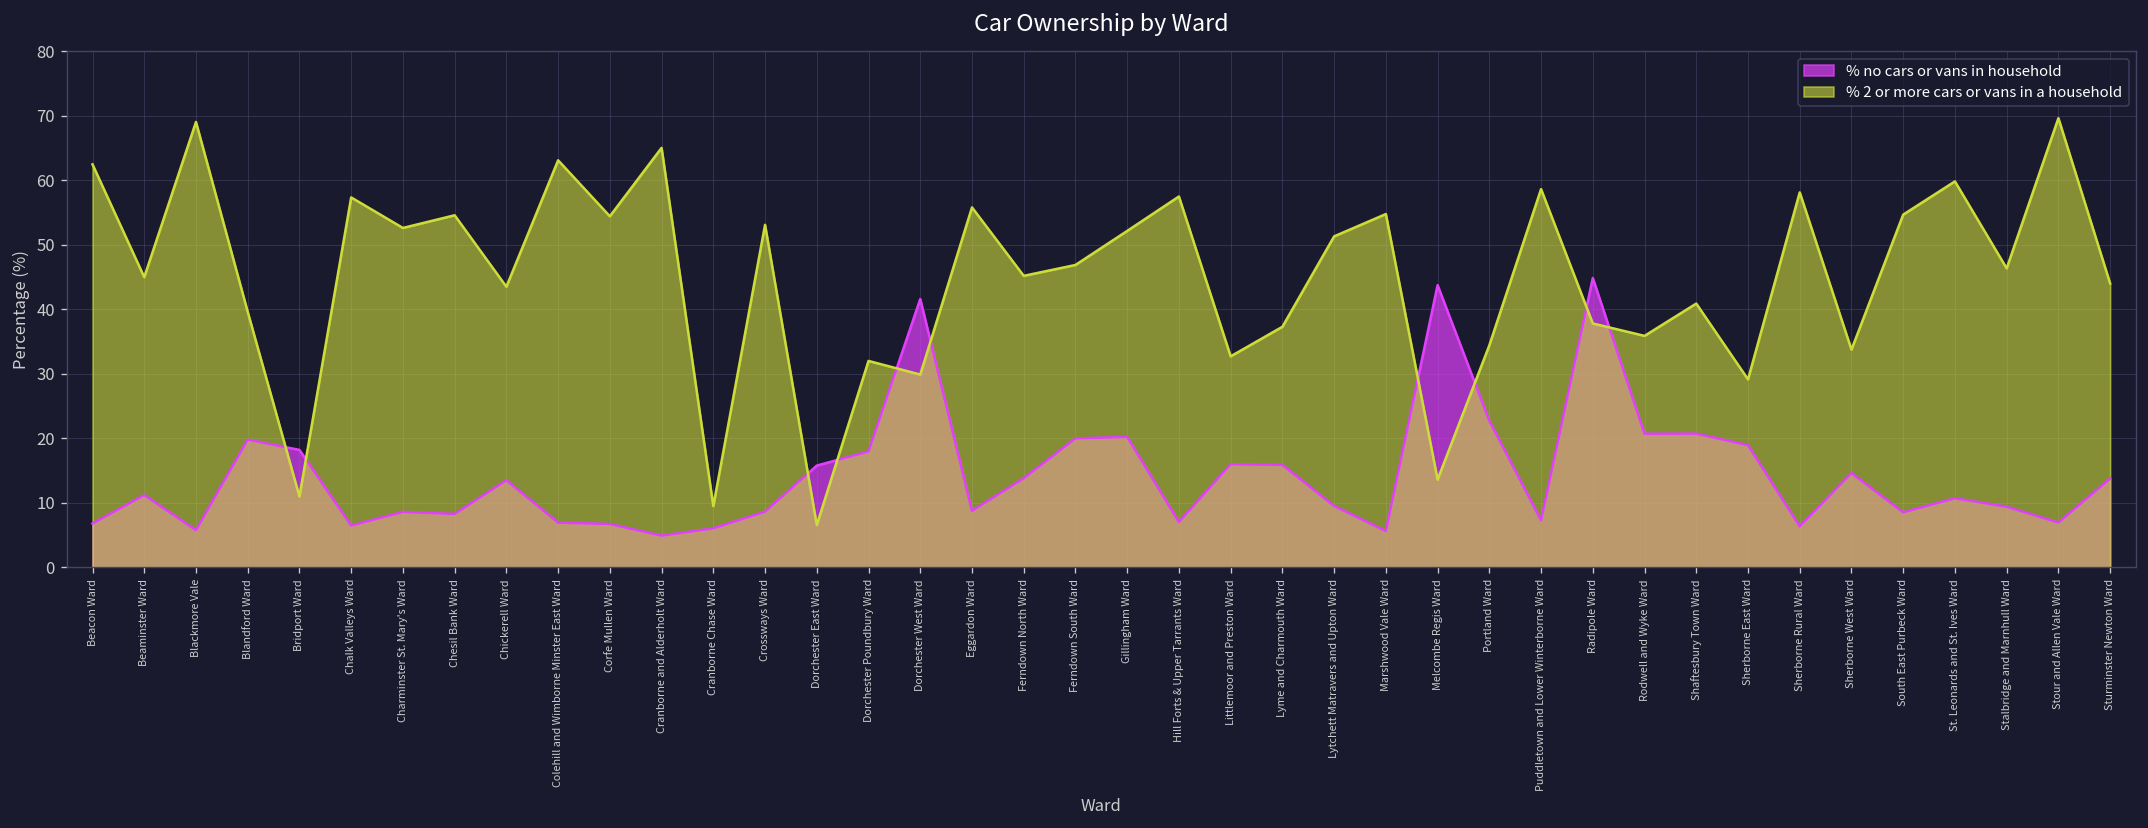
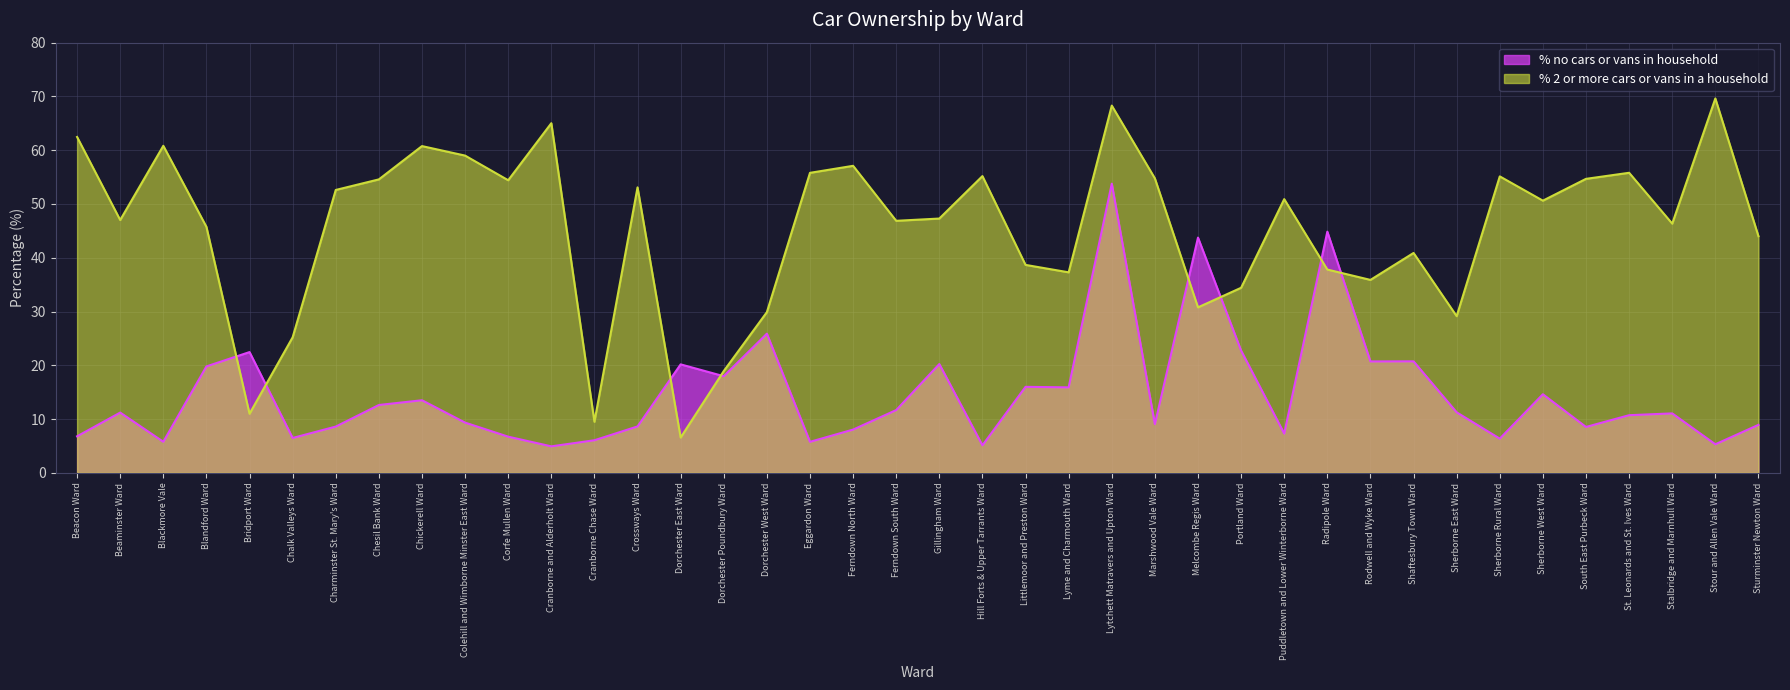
% 2 or more cars or vans in a household, Beaminster Ward: 45 -> 47
% 2 or more cars or vans in a household, Blackmore Vale: 69 -> 61
% 2 or more cars or vans in a household, Blandford Ward: 40 -> 46
% no cars or vans in household, Bridport Ward: 18 -> 22
% 2 or more cars or vans in a household, Chalk Valleys Ward: 57 -> 25
% no cars or vans in household, Chesil Bank Ward: 8 -> 13
% 2 or more cars or vans in a household, Chickerell Ward: 43 -> 61
% no cars or vans in household, Colehill and Wimborne Minster East Ward: 7 -> 9
% 2 or more cars or vans in a household, Colehill and Wimborne Minster East Ward: 63 -> 59
% no cars or vans in household, Dorchester East Ward: 16 -> 20
% 2 or more cars or vans in a household, Dorchester Poundbury Ward: 32 -> 19
% no cars or vans in household, Dorchester West Ward: 42 -> 26
% no cars or vans in household, Eggardon Ward: 9 -> 6
% no cars or vans in household, Ferndown North Ward: 14 -> 8
% 2 or more cars or vans in a household, Ferndown North Ward: 45 -> 57
% no cars or vans in household, Ferndown South Ward: 20 -> 12
% 2 or more cars or vans in a household, Gillingham Ward: 52 -> 47
% no cars or vans in household, Hill Forts & Upper Tarrants Ward: 7 -> 5
% 2 or more cars or vans in a household, Hill Forts & Upper Tarrants Ward: 57 -> 55
% 2 or more cars or vans in a household, Littlemoor and Preston Ward: 33 -> 39
% no cars or vans in household, Lytchett Matravers and Upton Ward: 10 -> 54
% 2 or more cars or vans in a household, Lytchett Matravers and Upton Ward: 51 -> 68
% no cars or vans in household, Marshwood Vale Ward: 6 -> 9
% 2 or more cars or vans in a household, Melcombe Regis Ward: 14 -> 31
% 2 or more cars or vans in a household, Puddletown and Lower Winterborne Ward: 59 -> 51
% no cars or vans in household, Sherborne East Ward: 19 -> 11
% 2 or more cars or vans in a household, Sherborne Rural Ward: 58 -> 55
% 2 or more cars or vans in a household, Sherborne West Ward: 34 -> 51
% 2 or more cars or vans in a household, St. Leonards and St. Ives Ward: 60 -> 56
% no cars or vans in household, Stalbridge and Marnhull Ward: 9 -> 11
% no cars or vans in household, Stour and Allen Vale Ward: 7 -> 5
% no cars or vans in household, Sturminster Newton Ward: 14 -> 9
